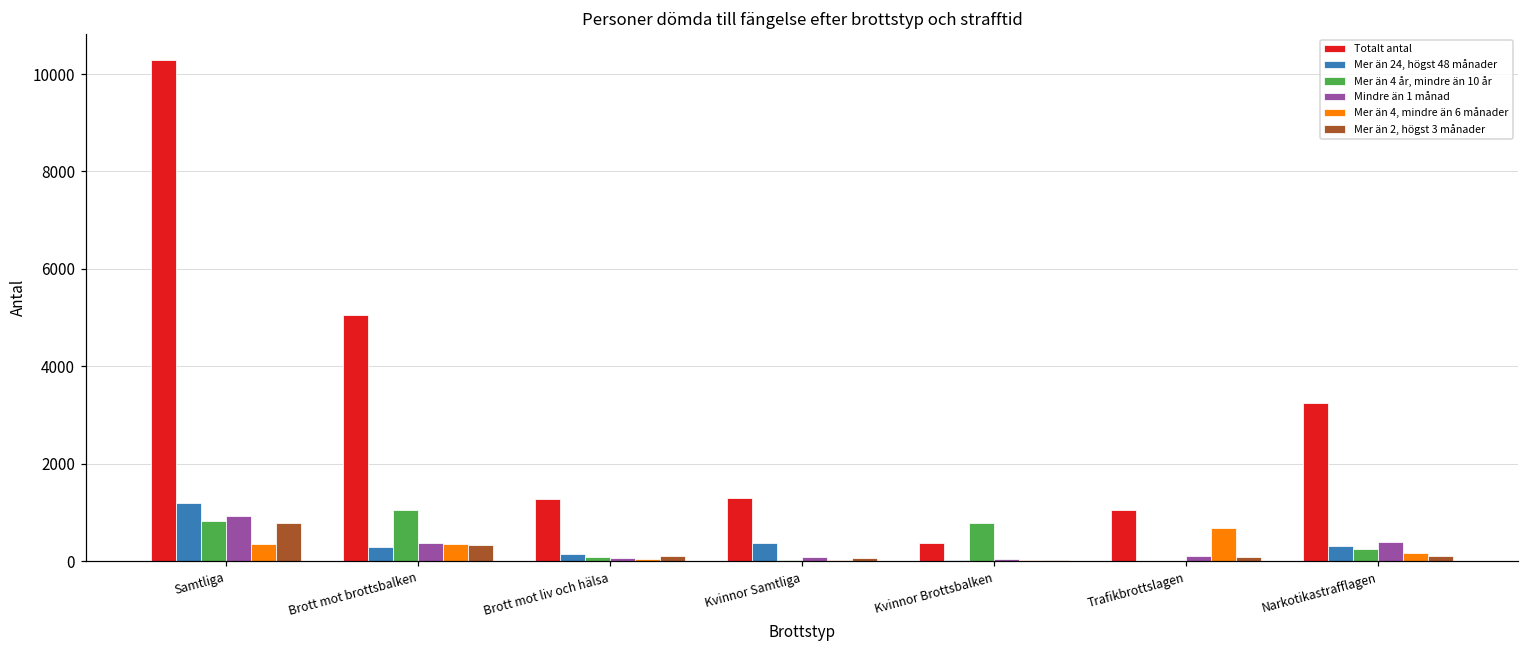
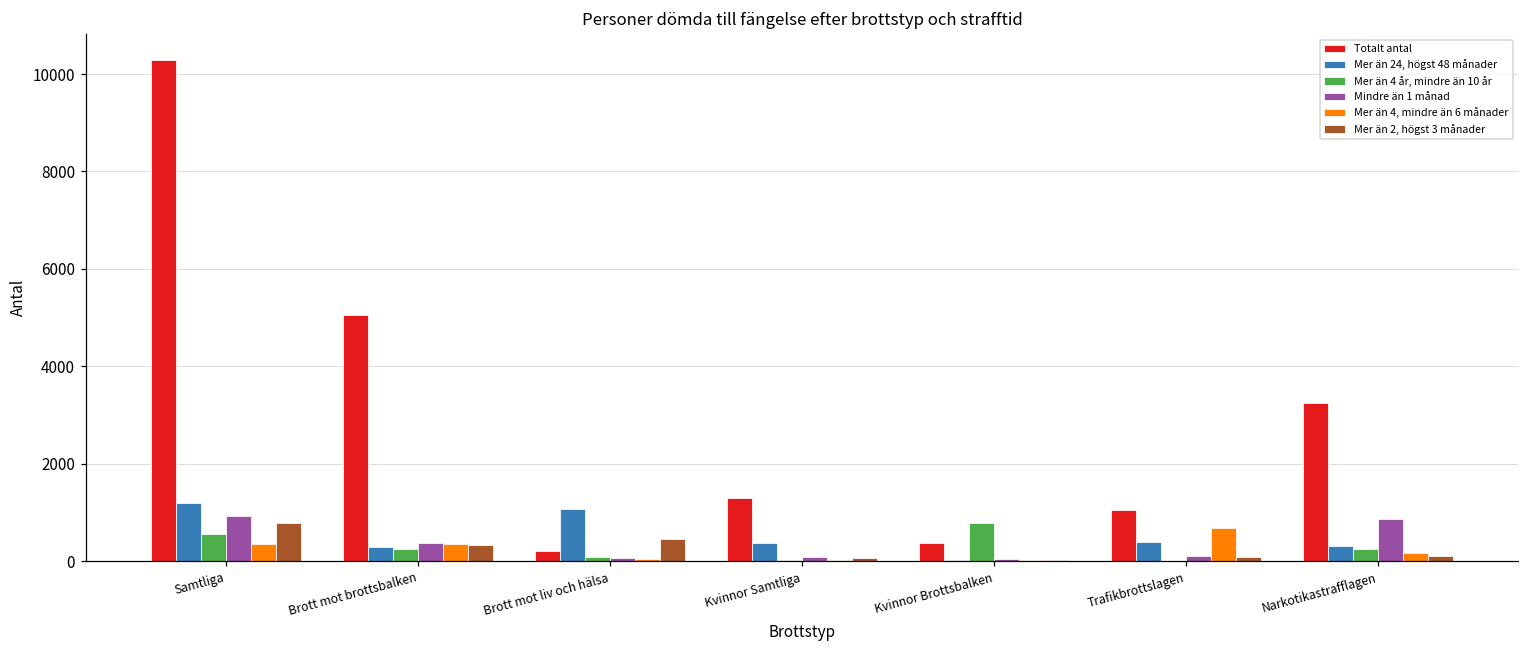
Mer än 4 år, mindre än 10 år, Samtliga: 800 -> 600
Mer än 4 år, mindre än 10 år, Brott mot brottsbalken: 1100 -> 200
Totalt antal, Brott mot liv och hälsa: 1300 -> 200
Mer än 24, högst 48 månader, Brott mot liv och hälsa: 200 -> 1100
Mer än 2, högst 3 månader, Brott mot liv och hälsa: 100 -> 400
Mer än 24, högst 48 månader, Trafikbrottslagen: 0 -> 400
Mindre än 1 månad, Narkotikastrafflagen: 400 -> 900
